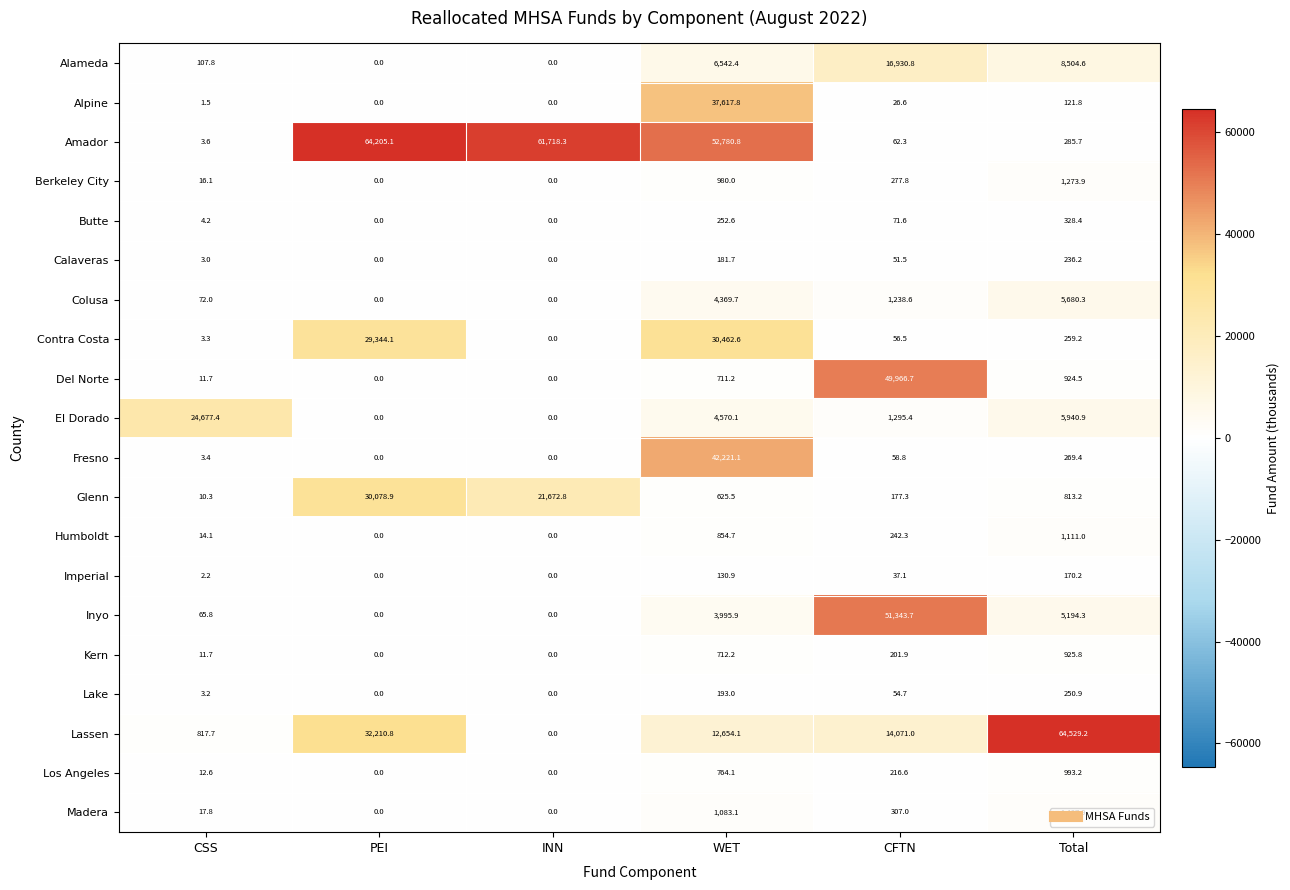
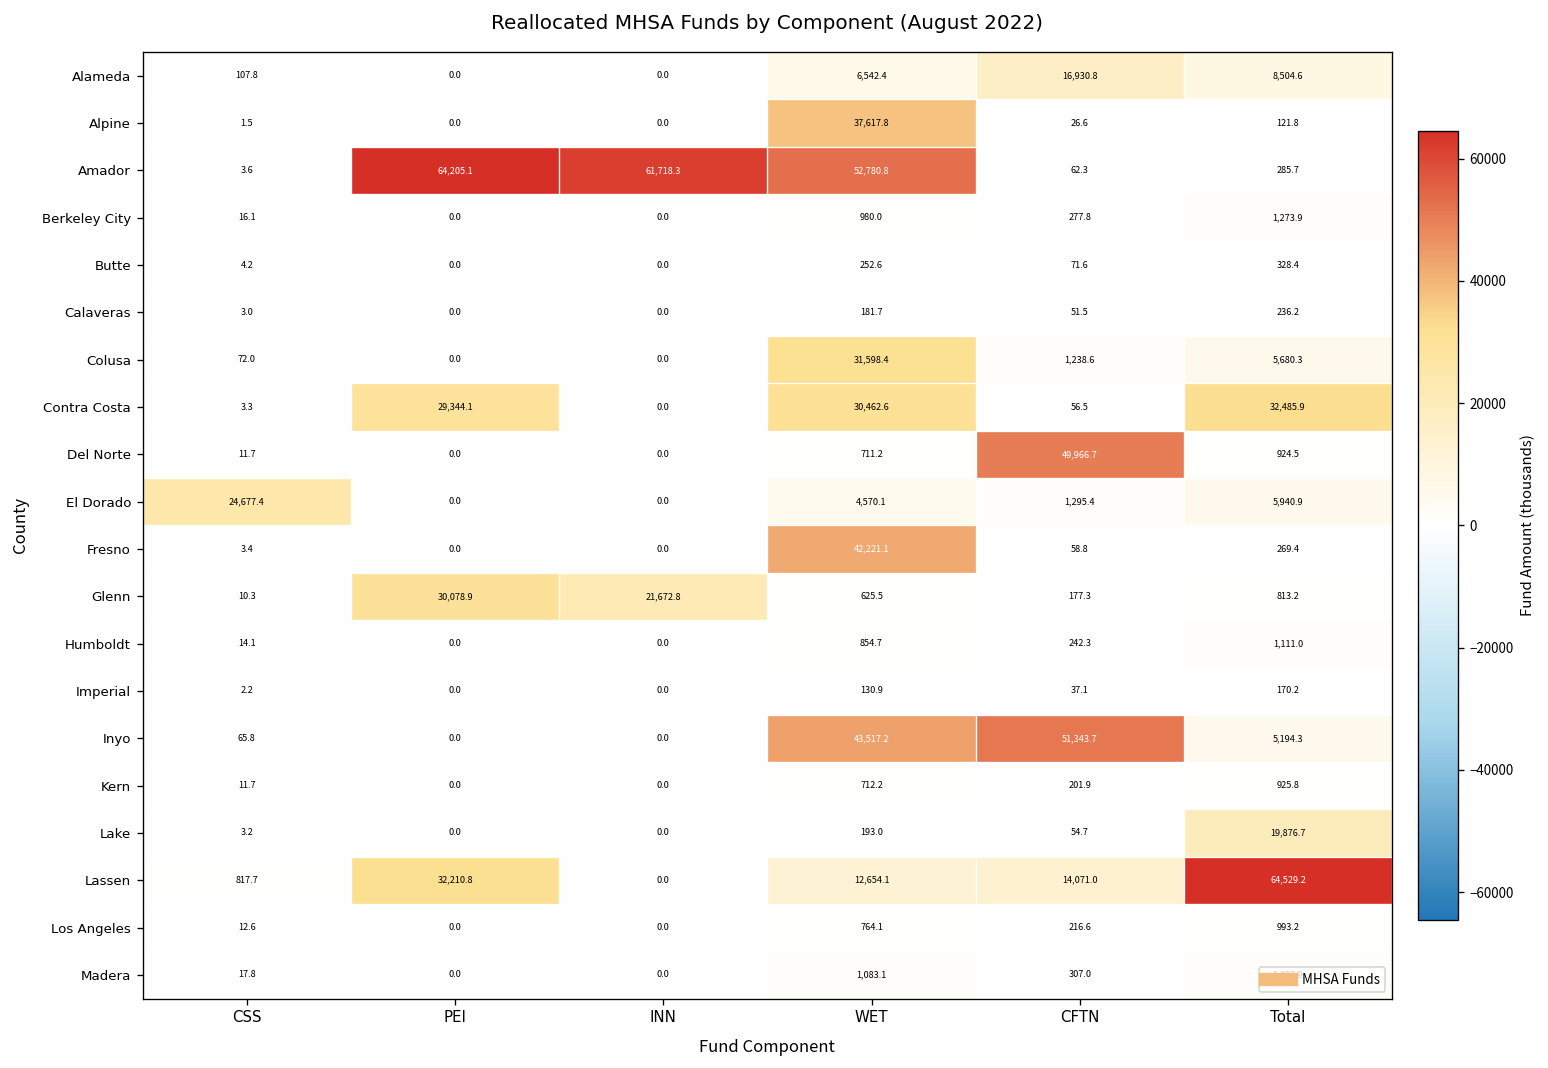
Colusa, WET: 4,369.7 -> 31,598.4
Contra Costa, Total: 259.2 -> 32,485.9
Inyo, WET: 3,995.9 -> 43,517.2
Lake, Total: 250.9 -> 19,876.7
